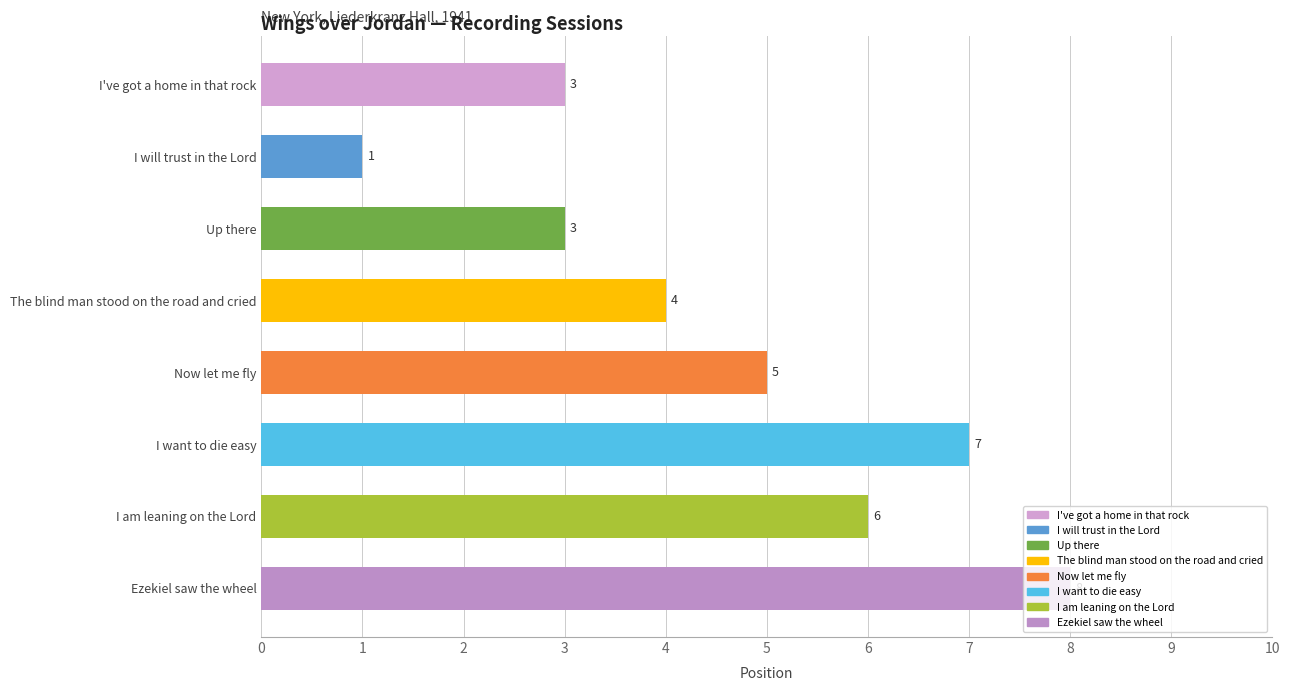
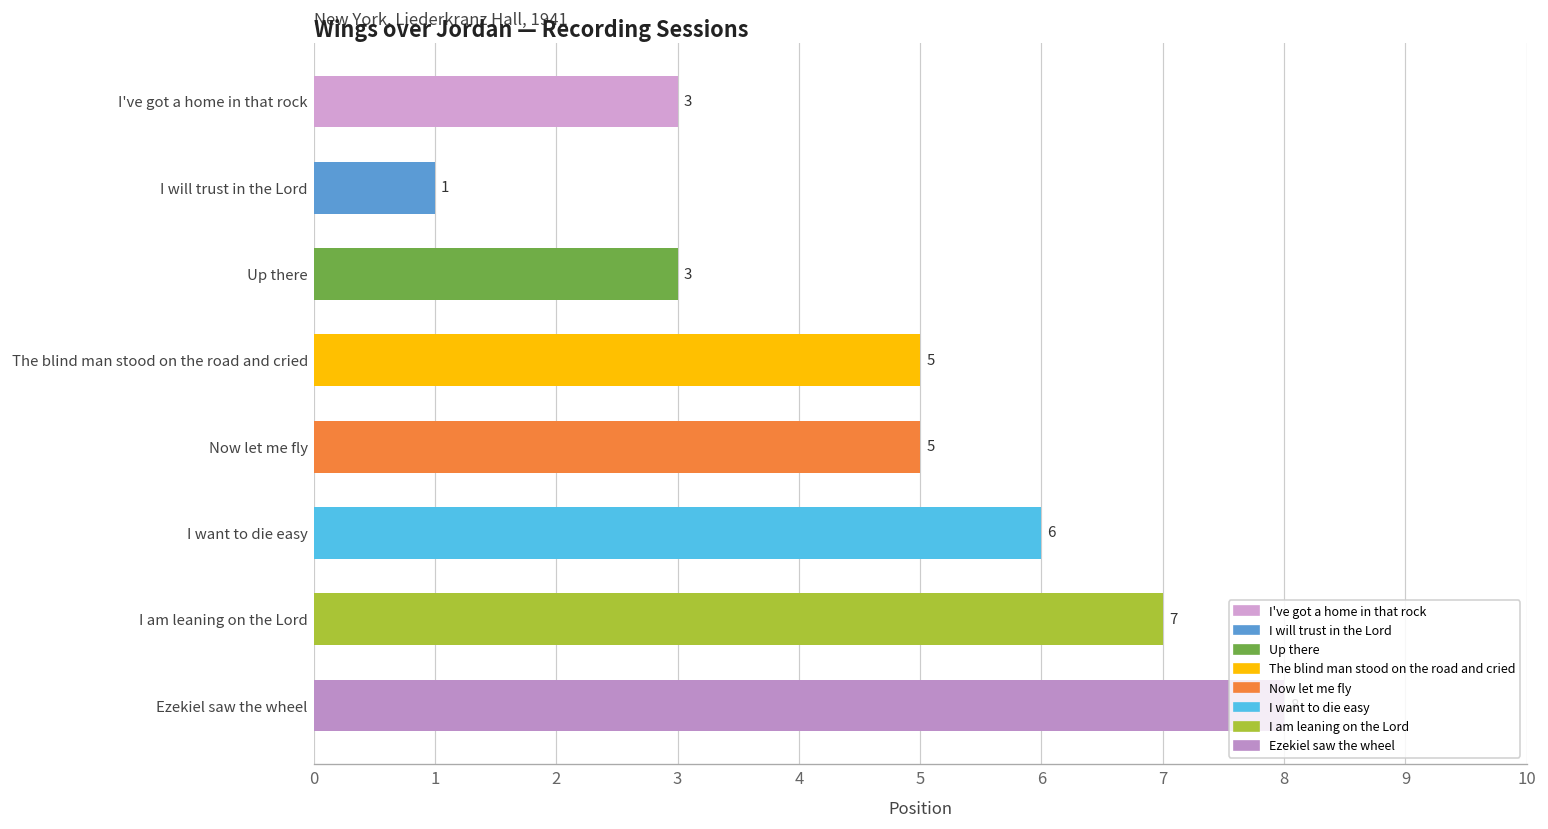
The blind man stood on the road and cried: 4 -> 5
I want to die easy: 7 -> 6
I am leaning on the Lord: 6 -> 7
